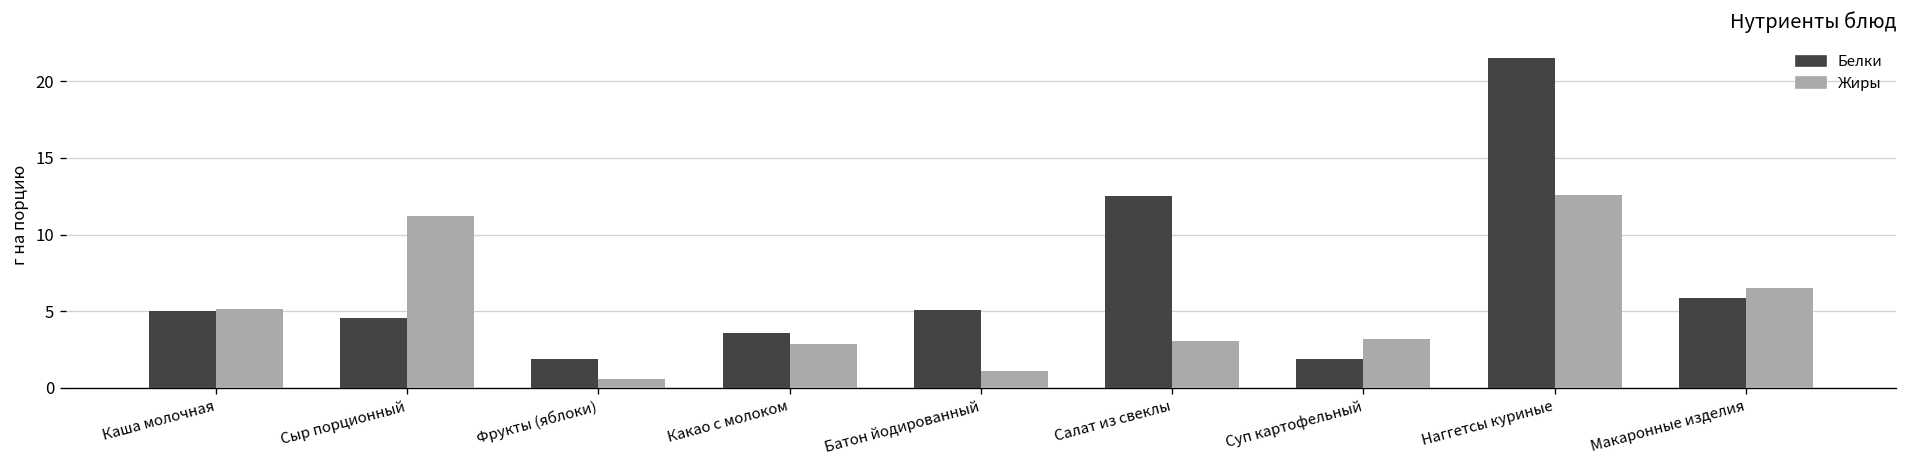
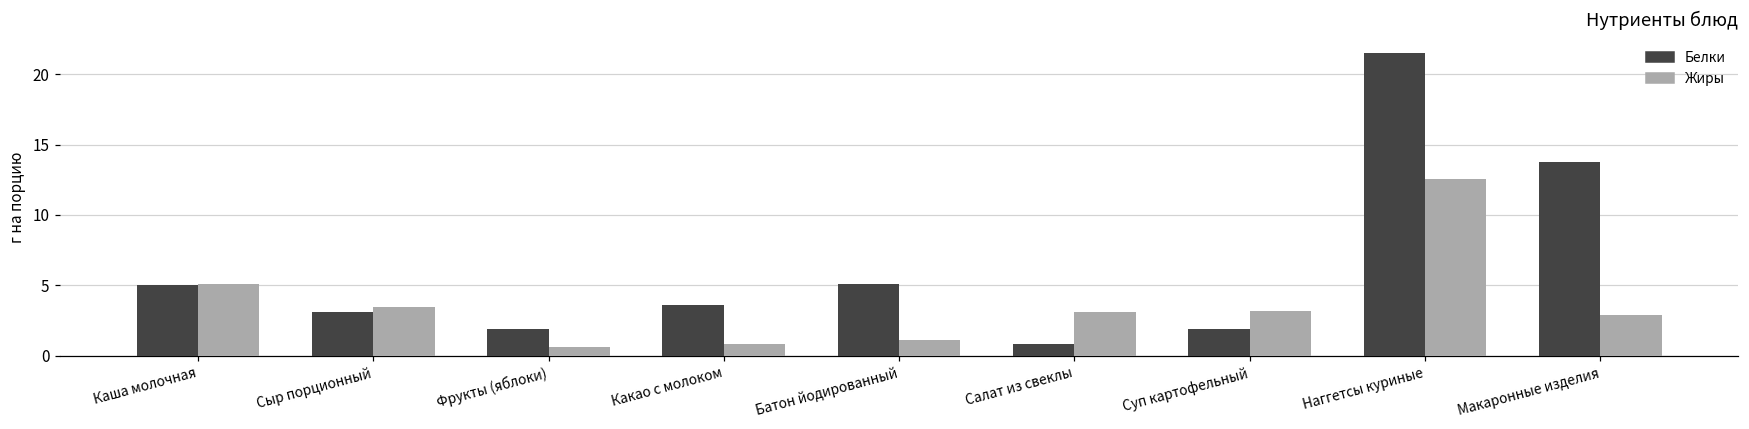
Белки, Сыр порционный: 4.6 -> 3.1
Жиры, Сыр порционный: 11.2 -> 3.5
Жиры, Какао с молоком: 2.9 -> 0.8
Белки, Салат из свеклы: 12.5 -> 0.8
Белки, Макаронные изделия: 5.9 -> 13.8
Жиры, Макаронные изделия: 6.5 -> 2.9
